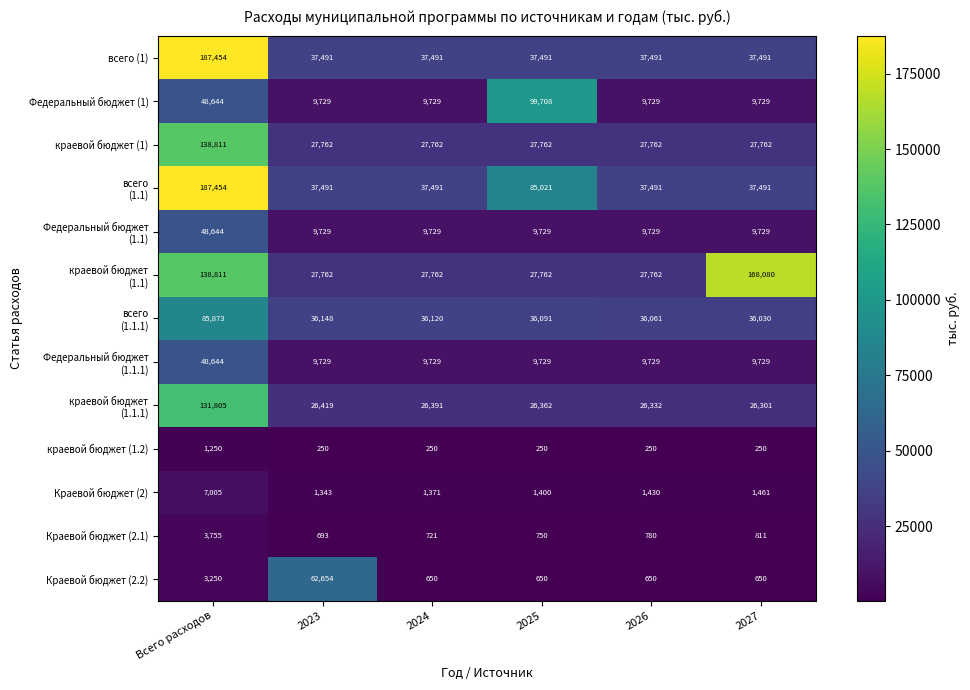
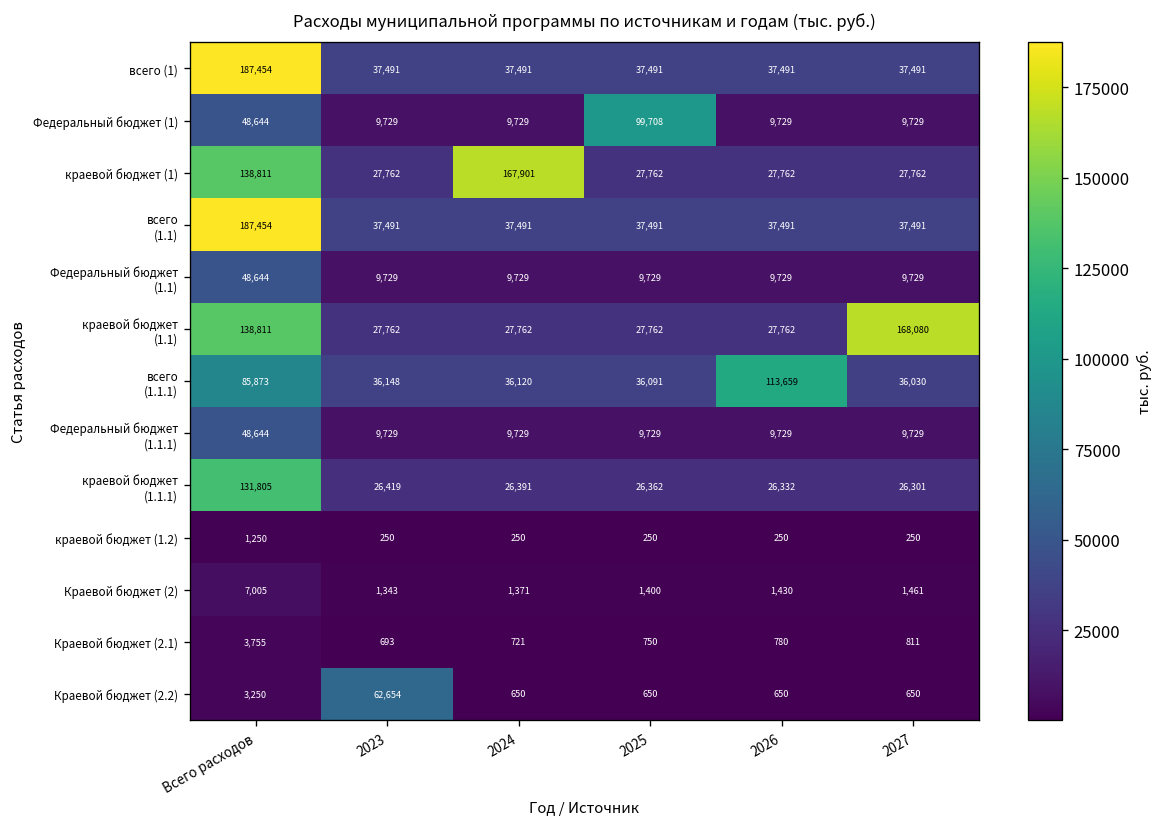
краевой бюджет (1), 2024: 27,762 -> 167,901
всего (1.1), 2025: 85,021 -> 37,491
всего (1.1.1), 2026: 36,061 -> 113,659
